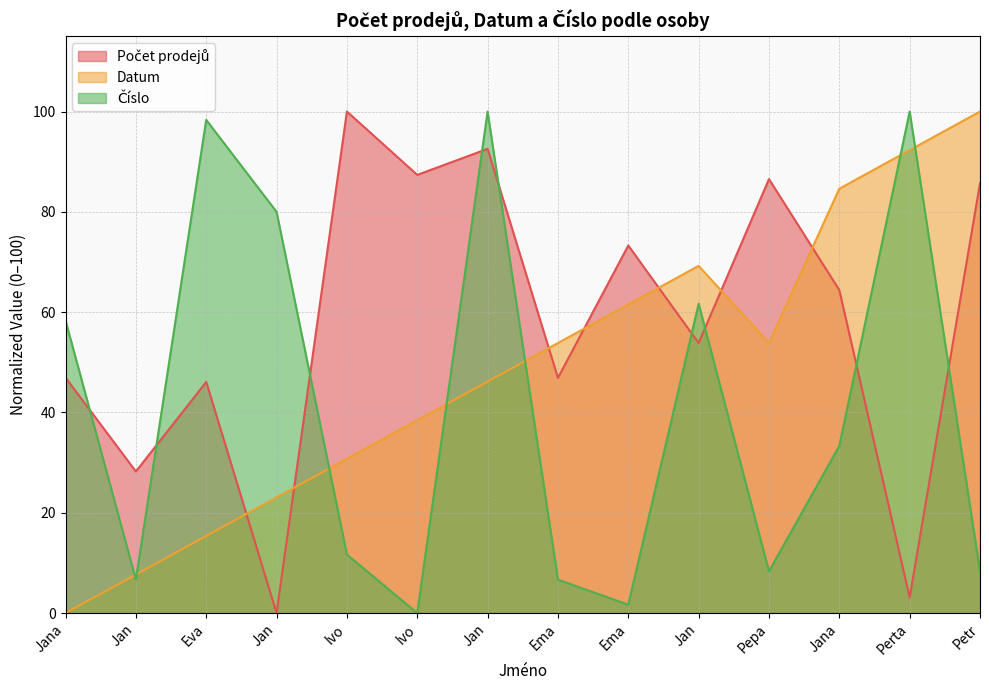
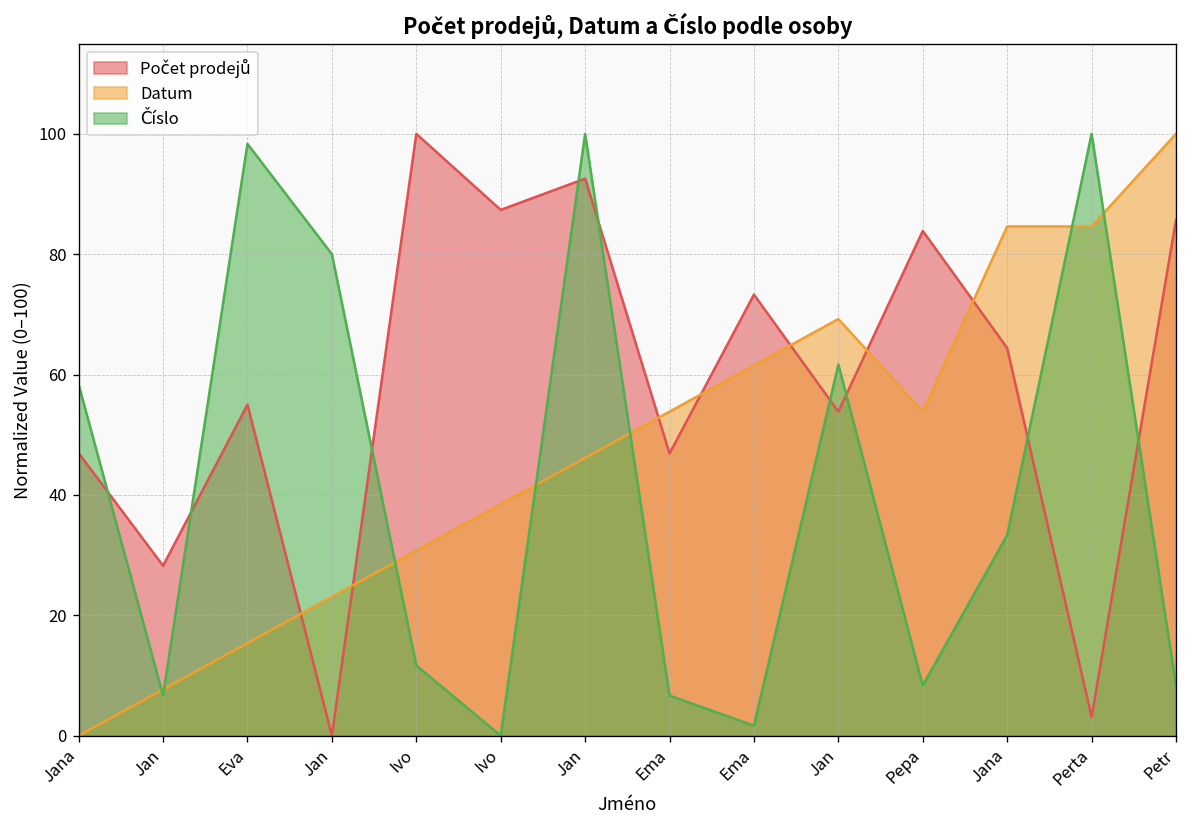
Počet prodejů, Eva: 46 -> 55
Počet prodejů, Pepa: 87 -> 84
Datum, Perta: 92 -> 85
